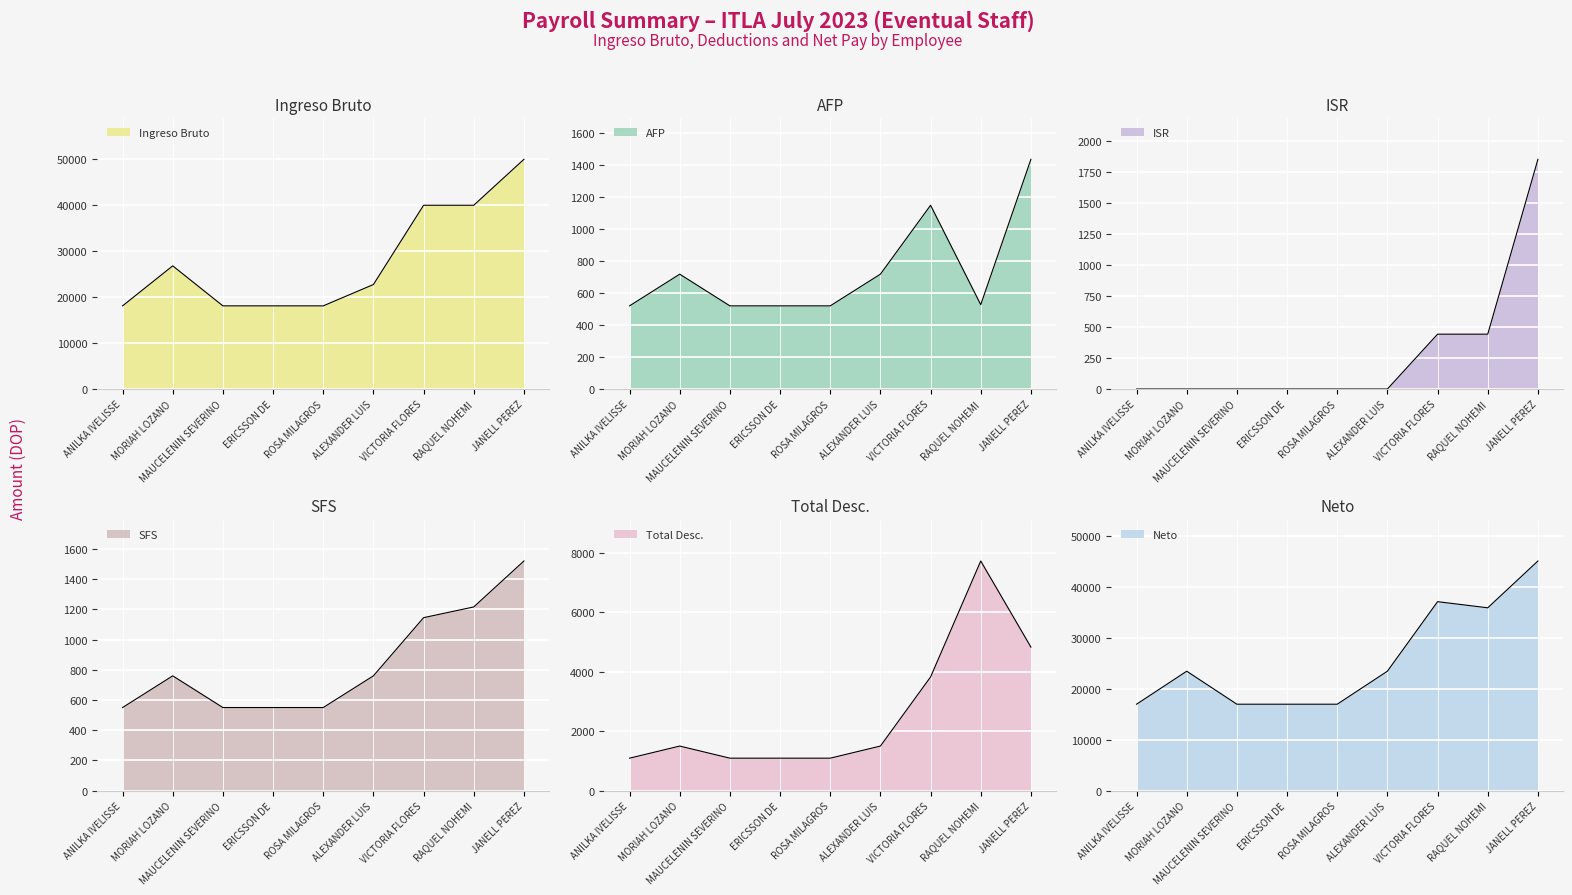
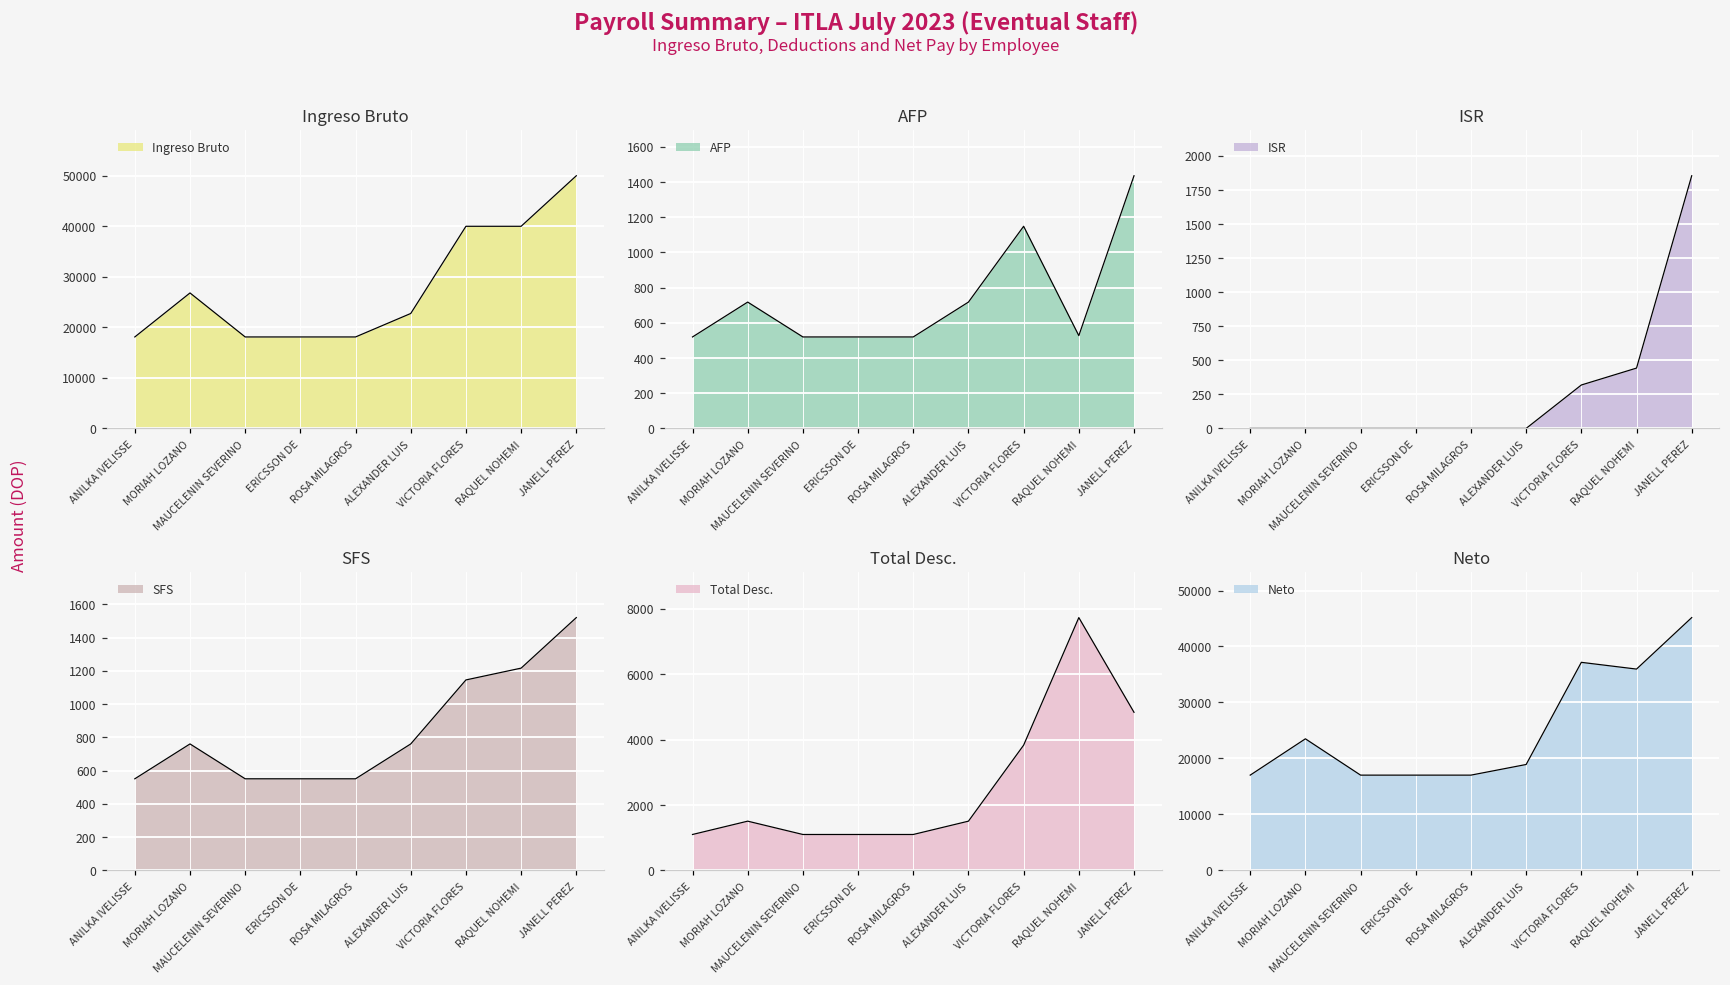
ISR, VICTORIA FLORES: 440 -> 320
Neto, ALEXANDER LUIS: 23000 -> 19000
